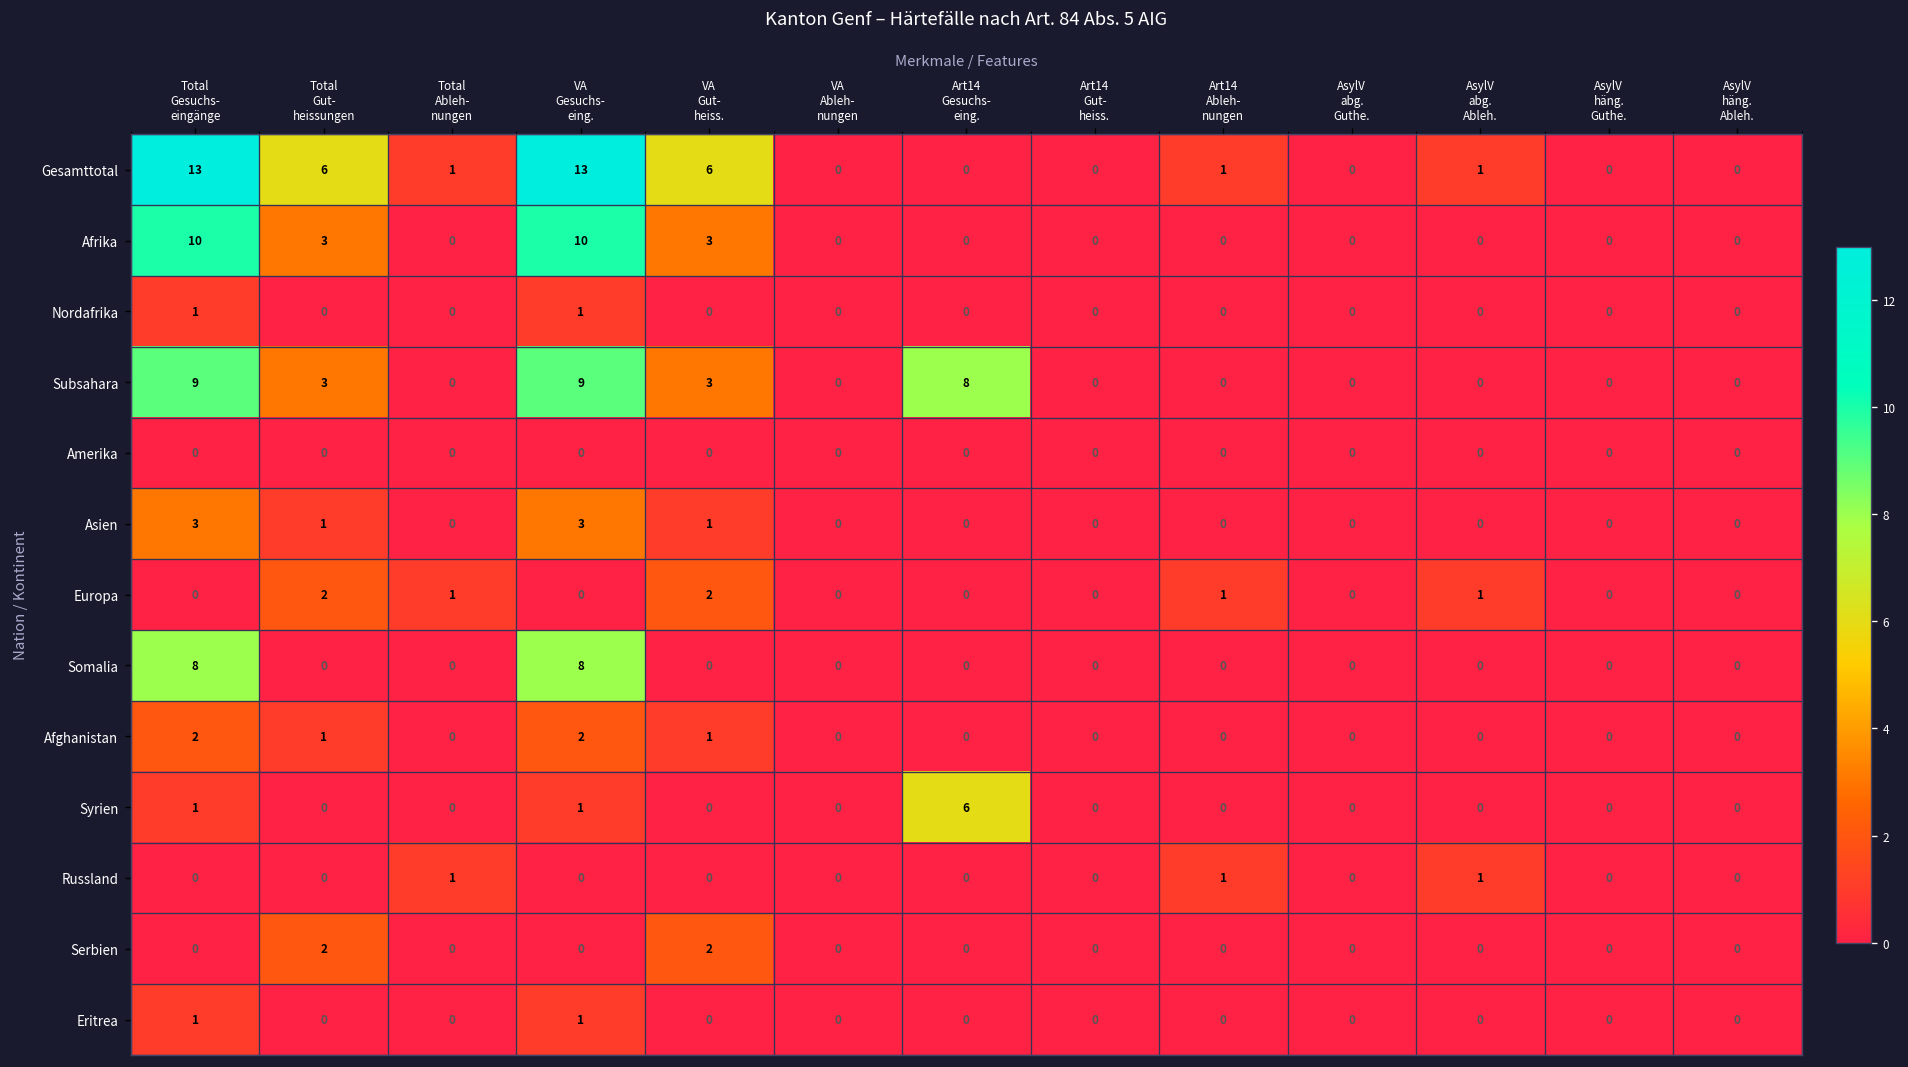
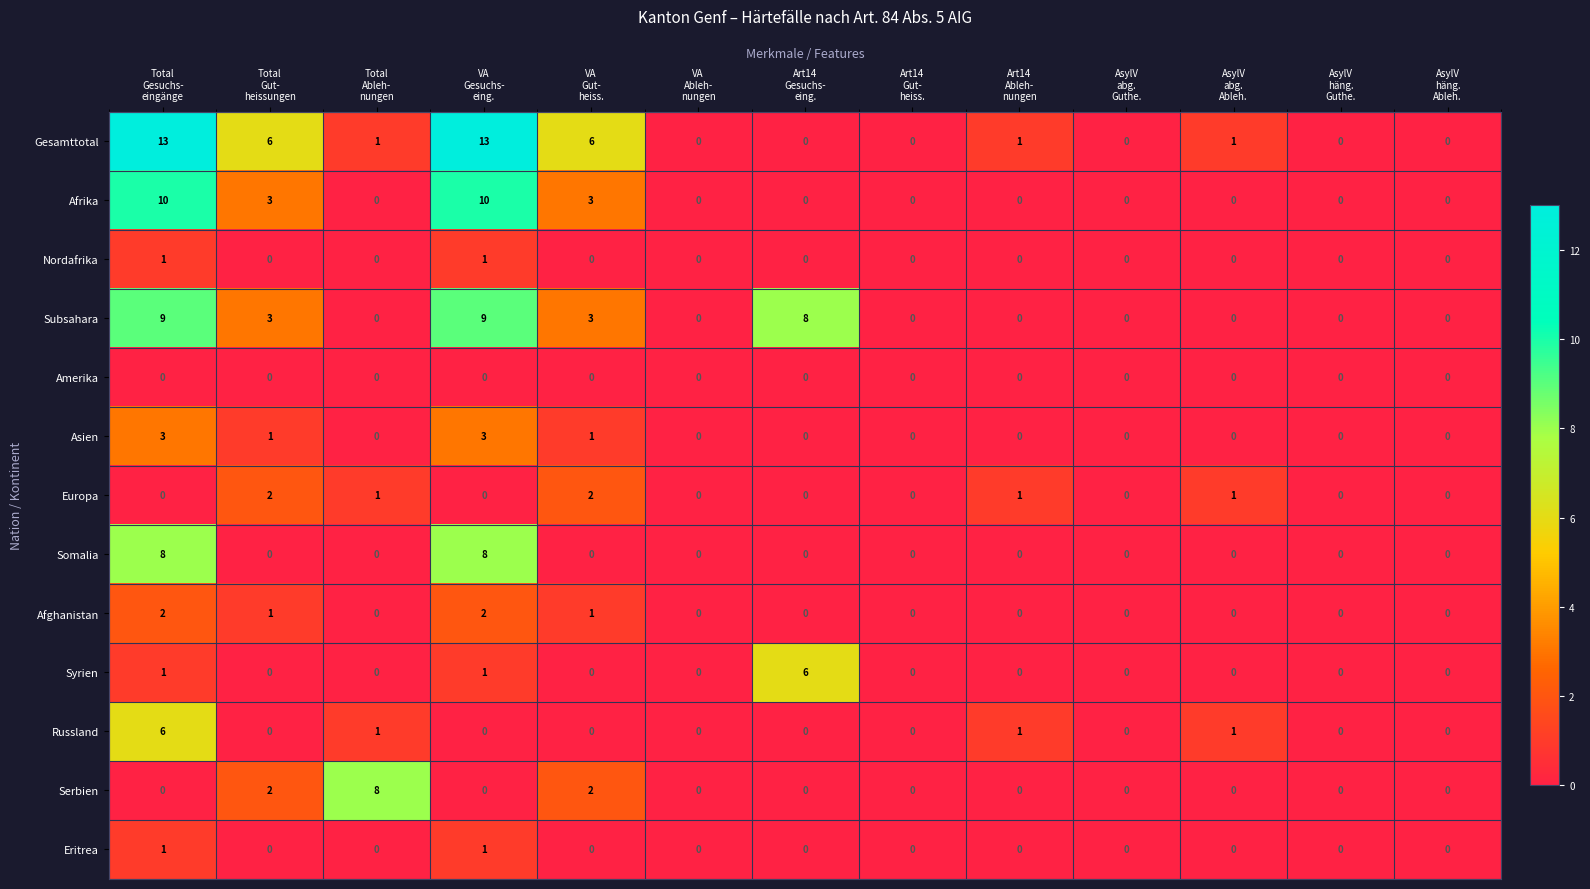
Russland, Total Gesuchs- eingänge: 0 -> 6
Serbien, Total Ableh- nungen: 0 -> 8
